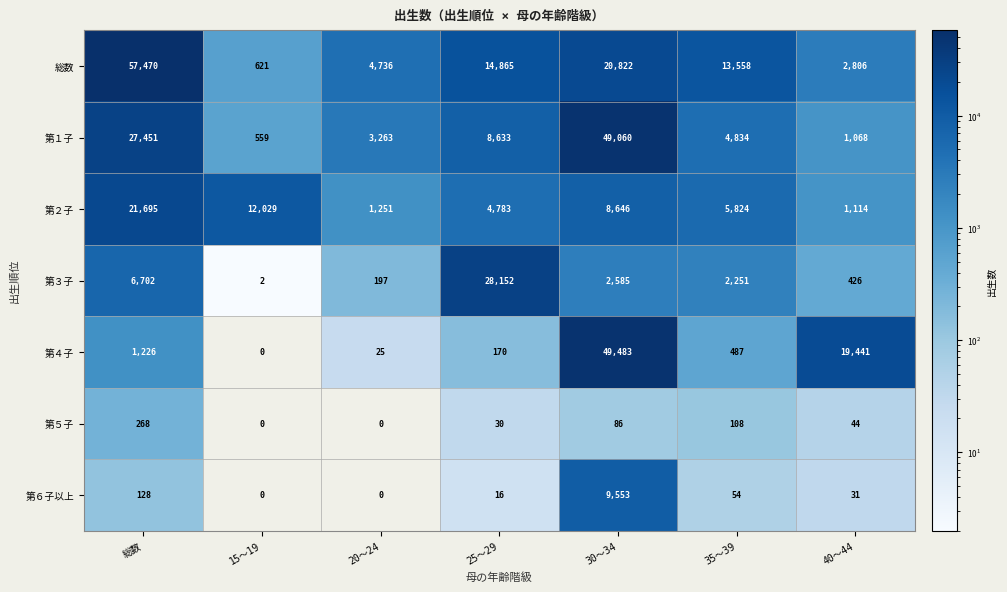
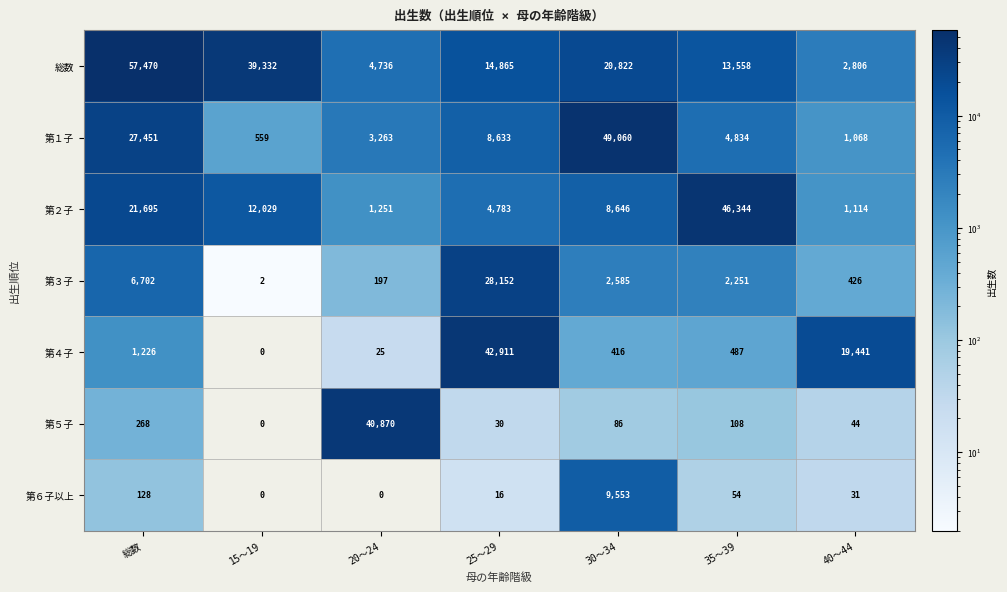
総数, 15～19: 621 -> 39,332
第２子, 35～39: 5,824 -> 46,344
第４子, 25～29: 170 -> 42,911
第４子, 30～34: 49,483 -> 416
第５子, 20～24: 0 -> 40,870
